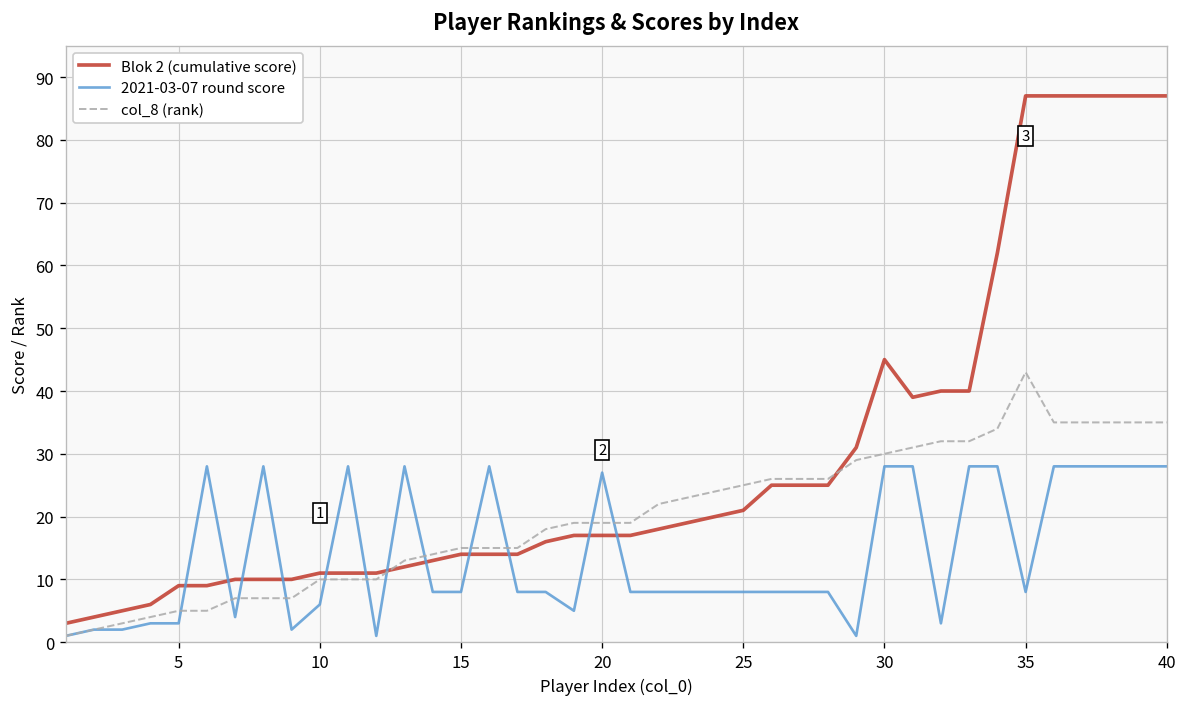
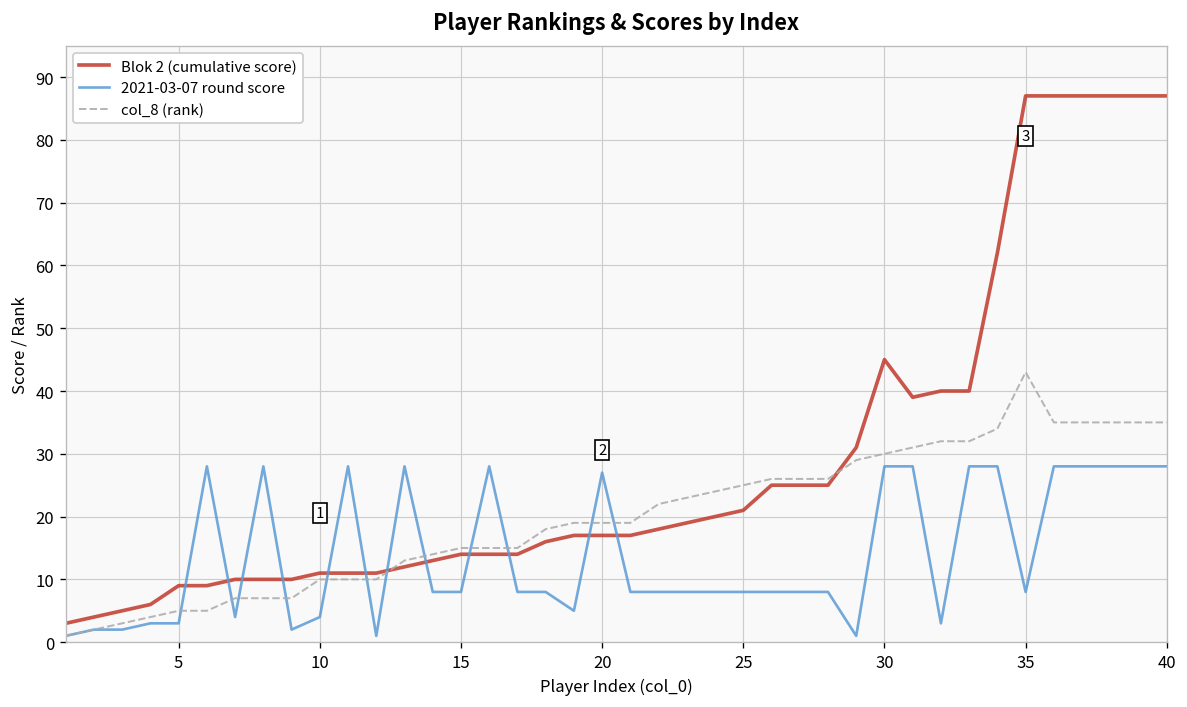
2021-03-07 round score, 10: 6 -> 4
